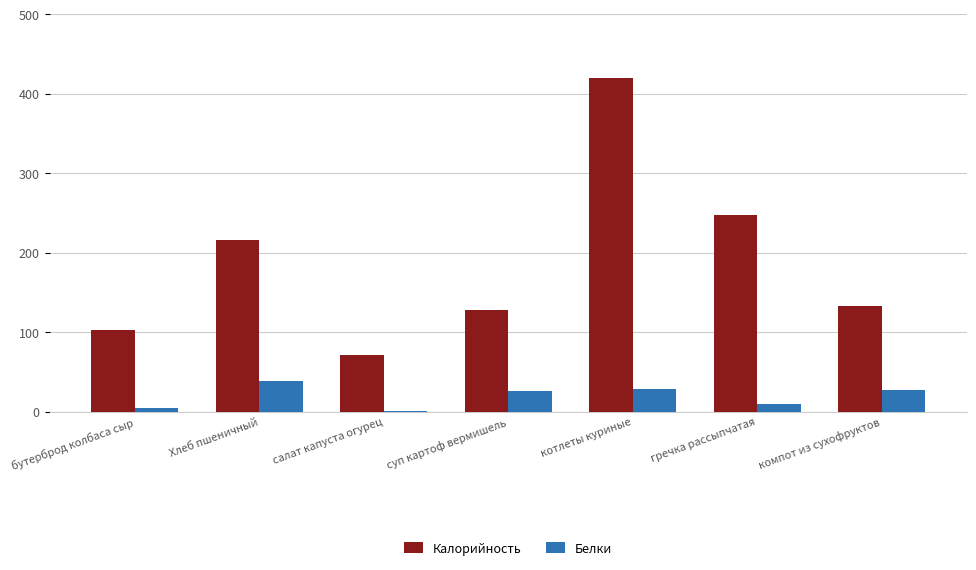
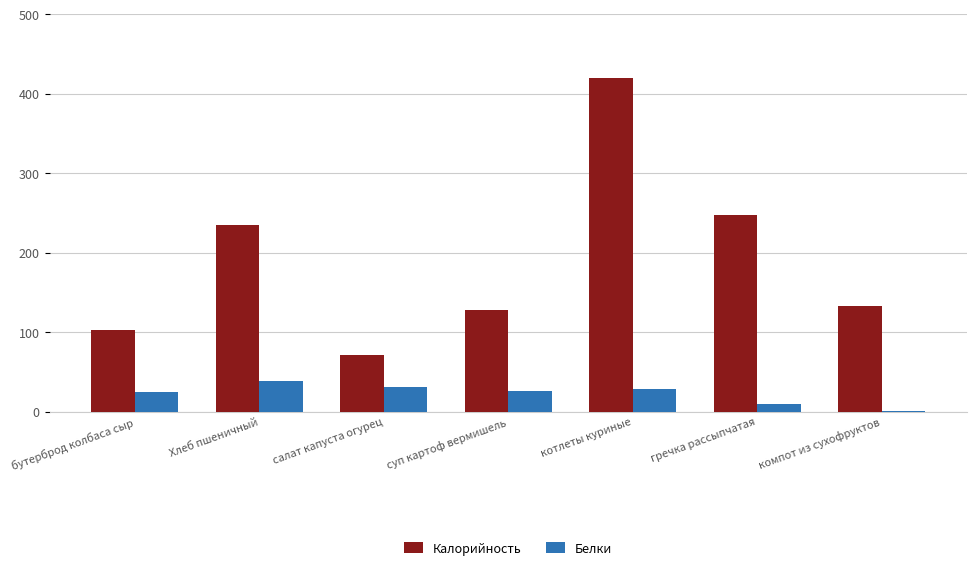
Белки, бутерброд колбаса сыр: 10 -> 20
Калорийность, Хлеб пшеничный: 220 -> 230
Белки, салат капуста огурец: 0 -> 30
Белки, компот из сухофруктов: 30 -> 0
